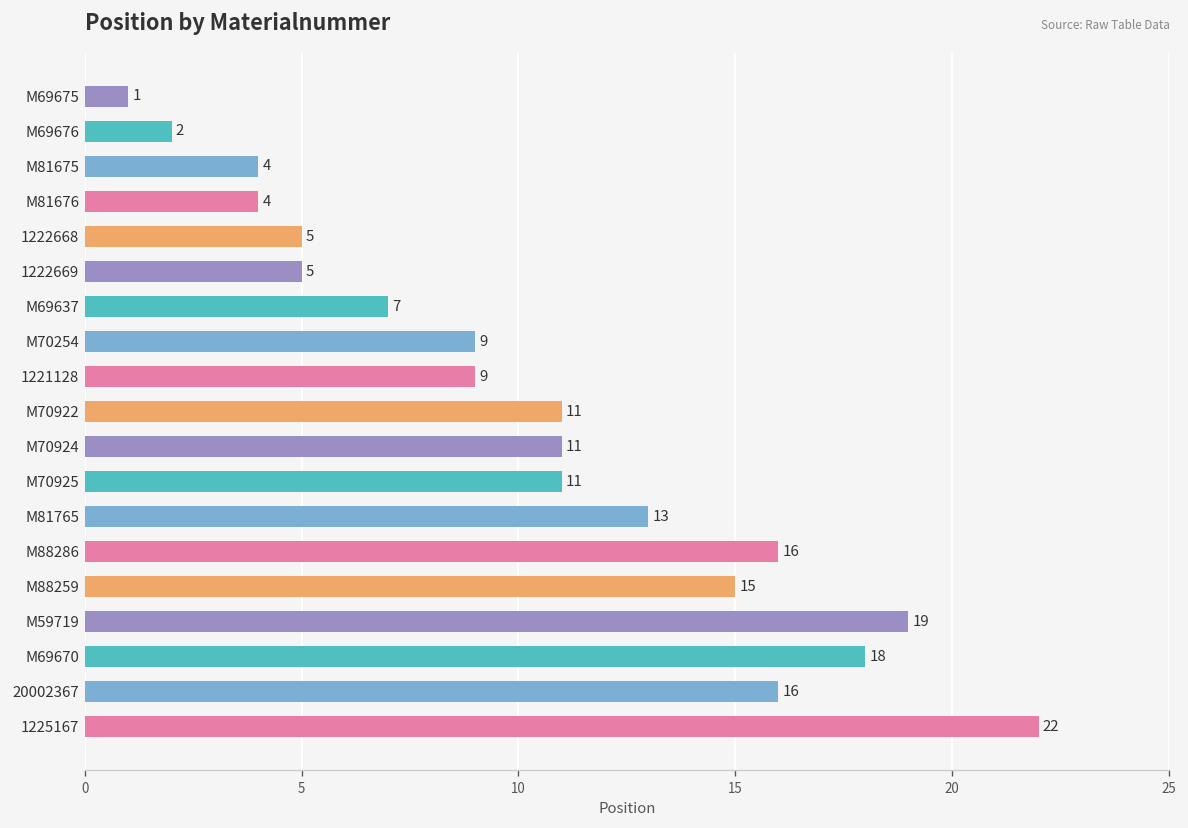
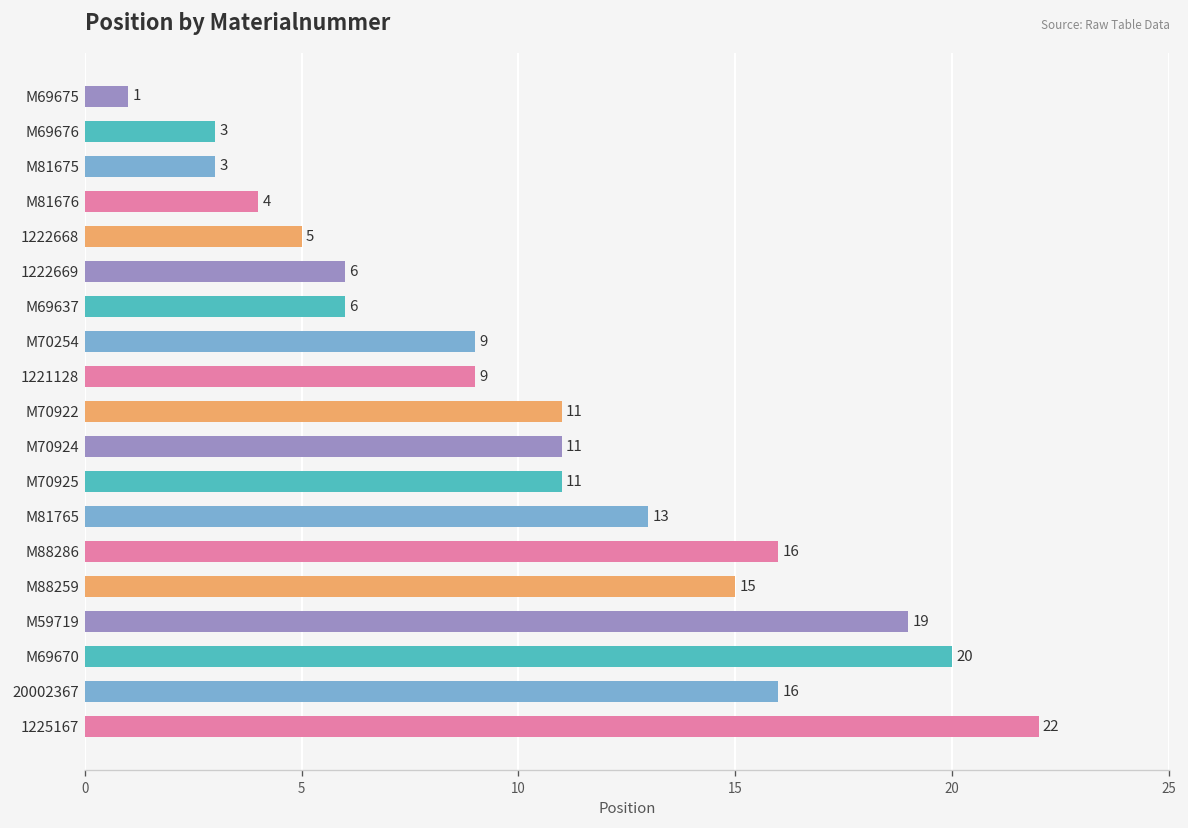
M69676: 2 -> 3
M81675: 4 -> 3
1222669: 5 -> 6
M69637: 7 -> 6
M69670: 18 -> 20
